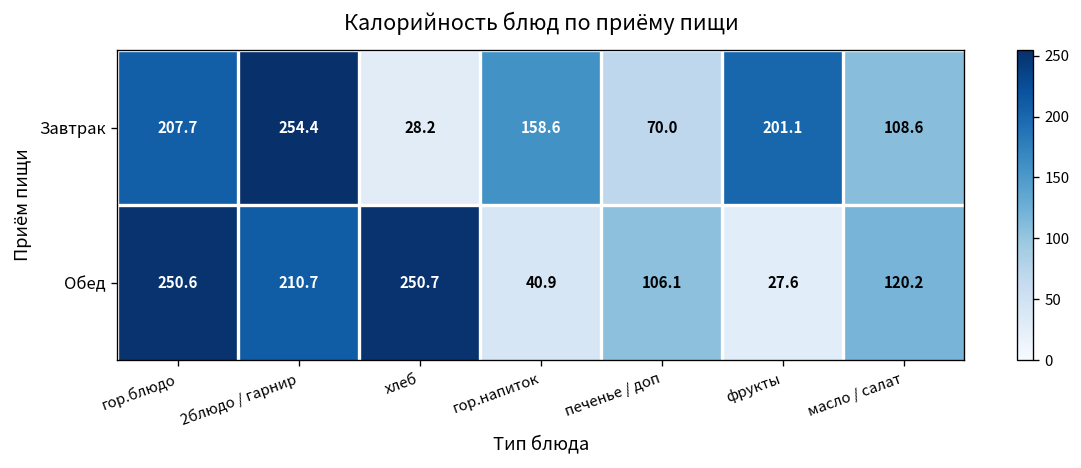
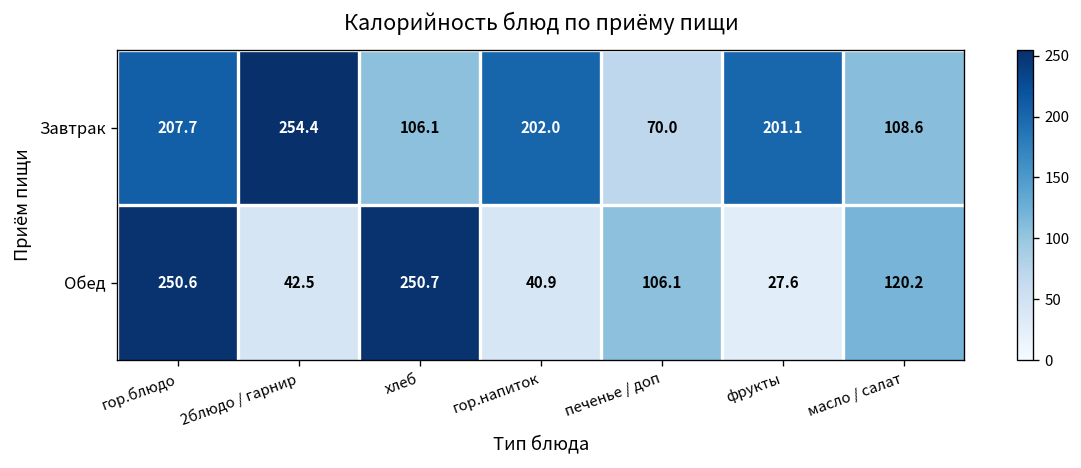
Завтрак, хлеб: 28.2 -> 106.1
Завтрак, гор.напиток: 158.6 -> 202.0
Обед, 2блюдо / гарнир: 210.7 -> 42.5
